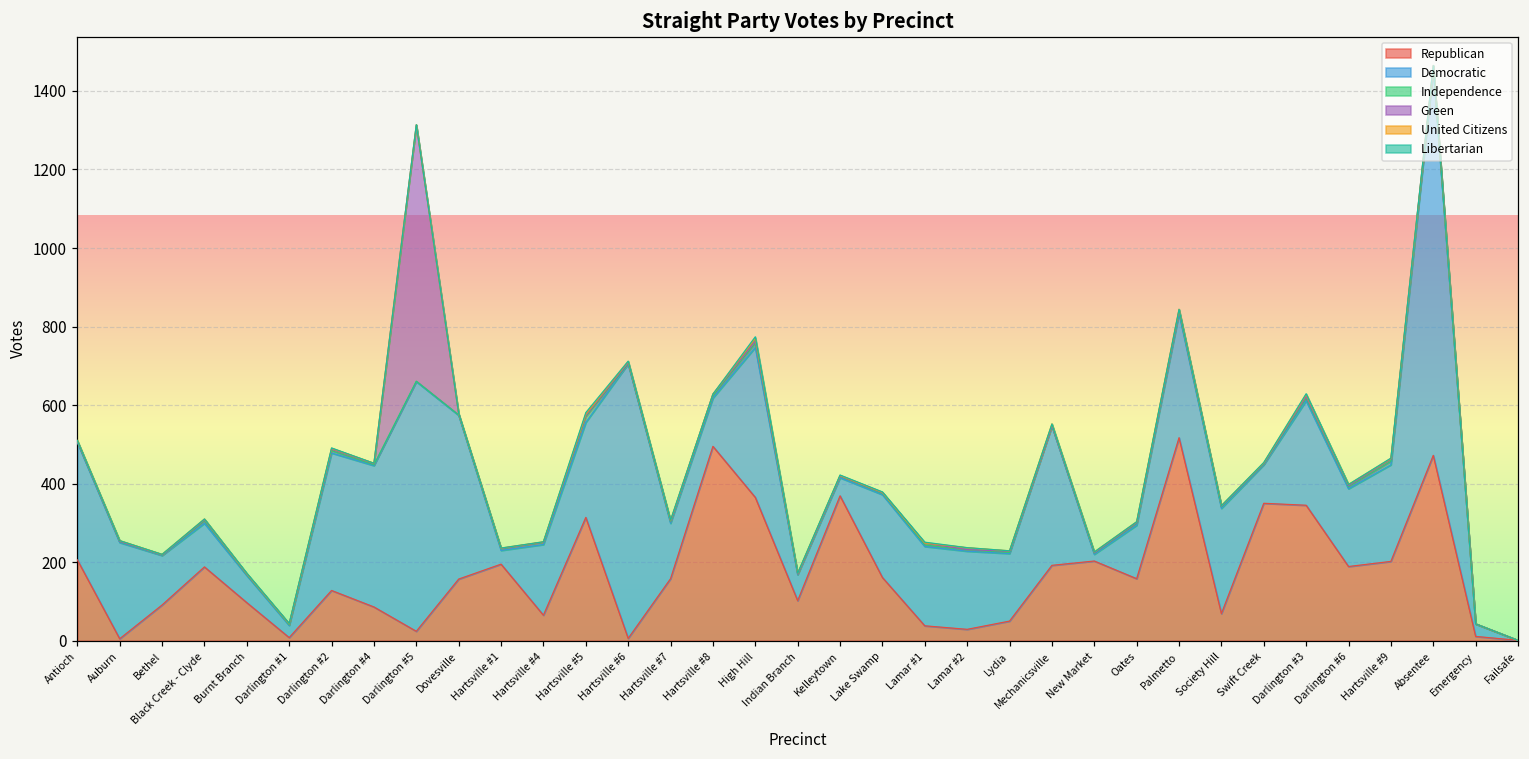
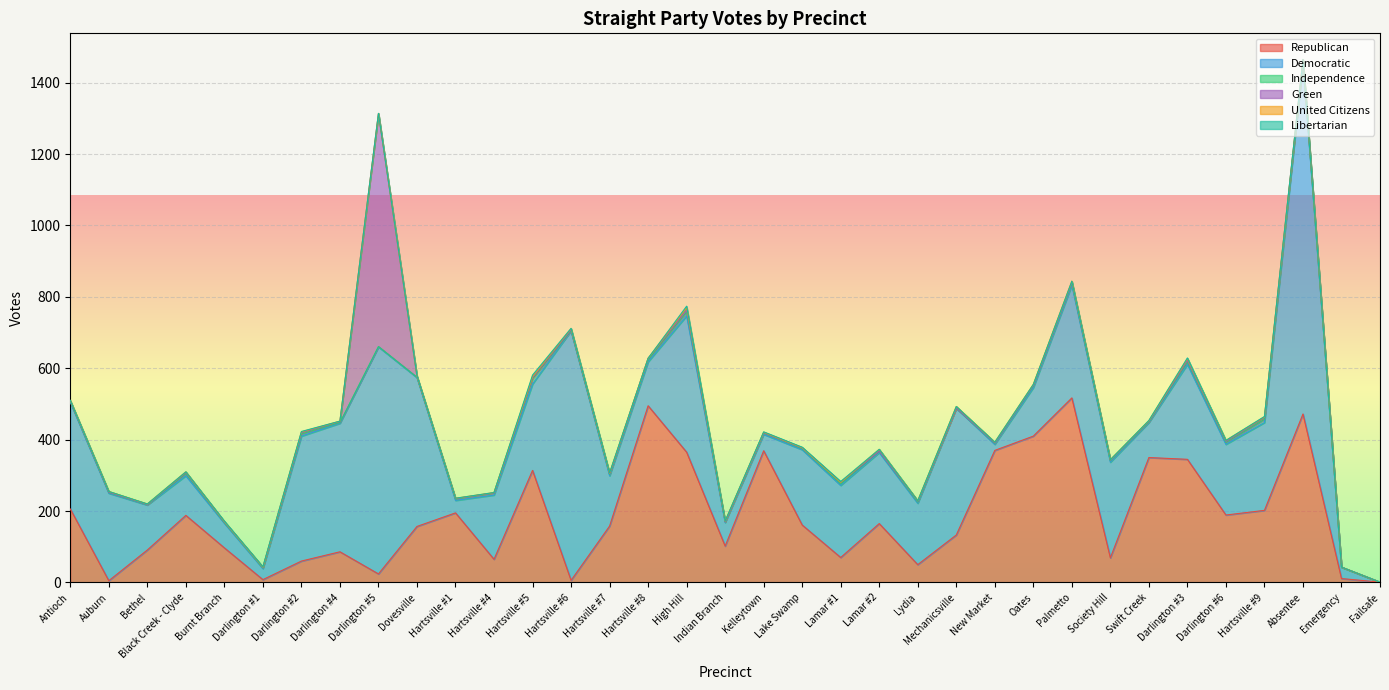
Republican, Darlington #2: 130 -> 60
Republican, Lamar #1: 40 -> 70
Republican, Lamar #2: 30 -> 170
Republican, Mechanicsville: 190 -> 130
Republican, New Market: 200 -> 370
Republican, Oates: 160 -> 410
